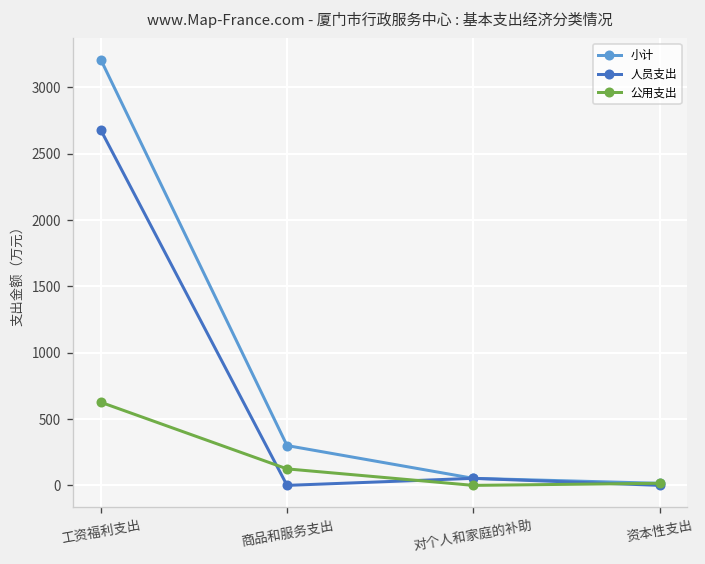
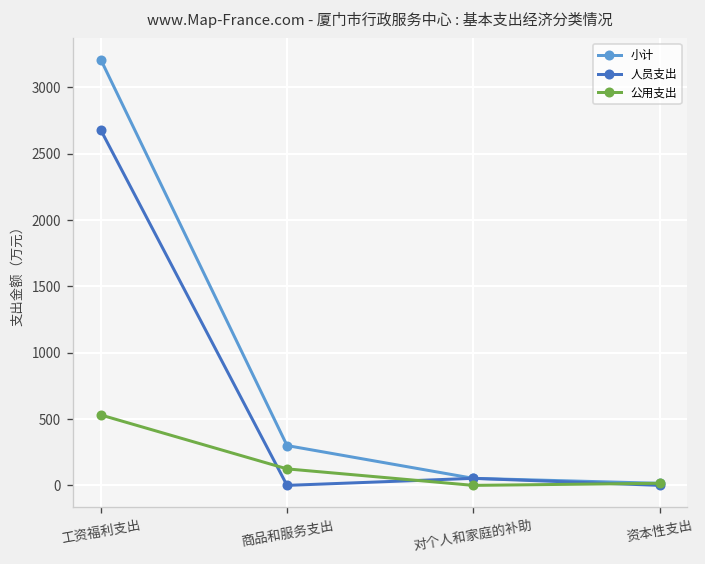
公用支出, 工资福利支出: 630 -> 530
